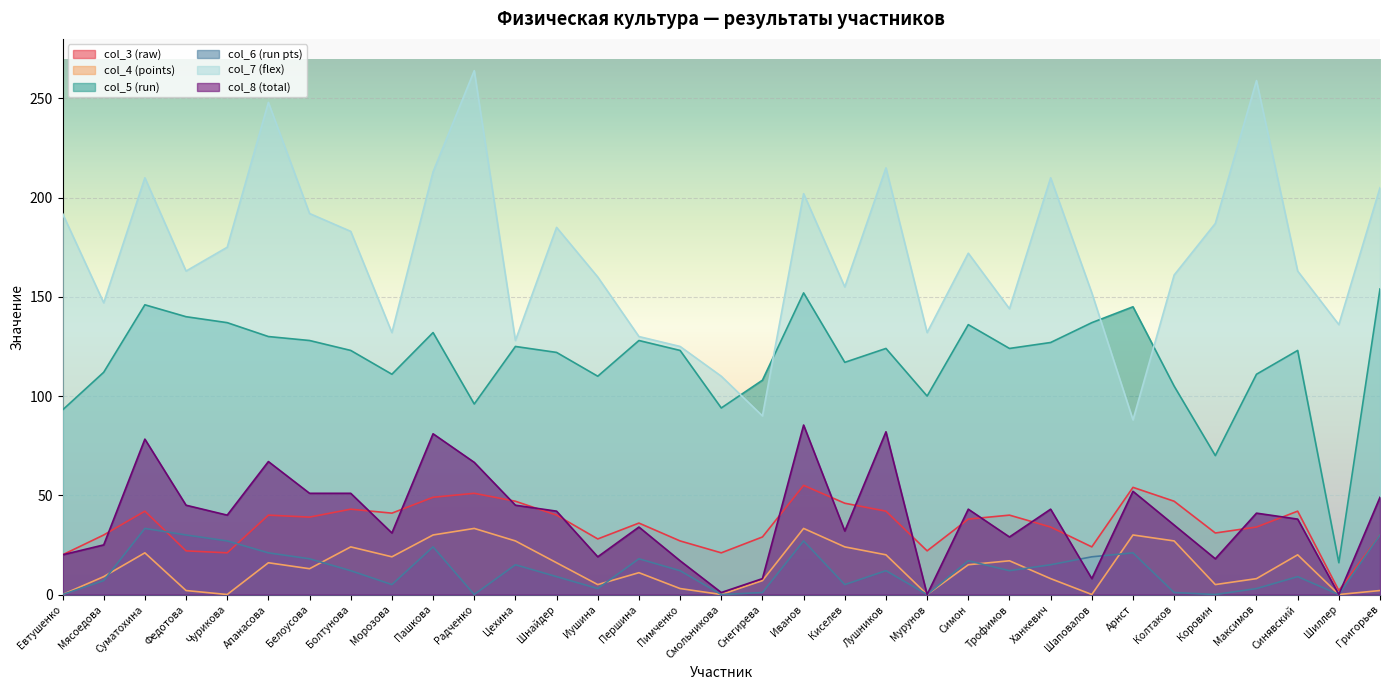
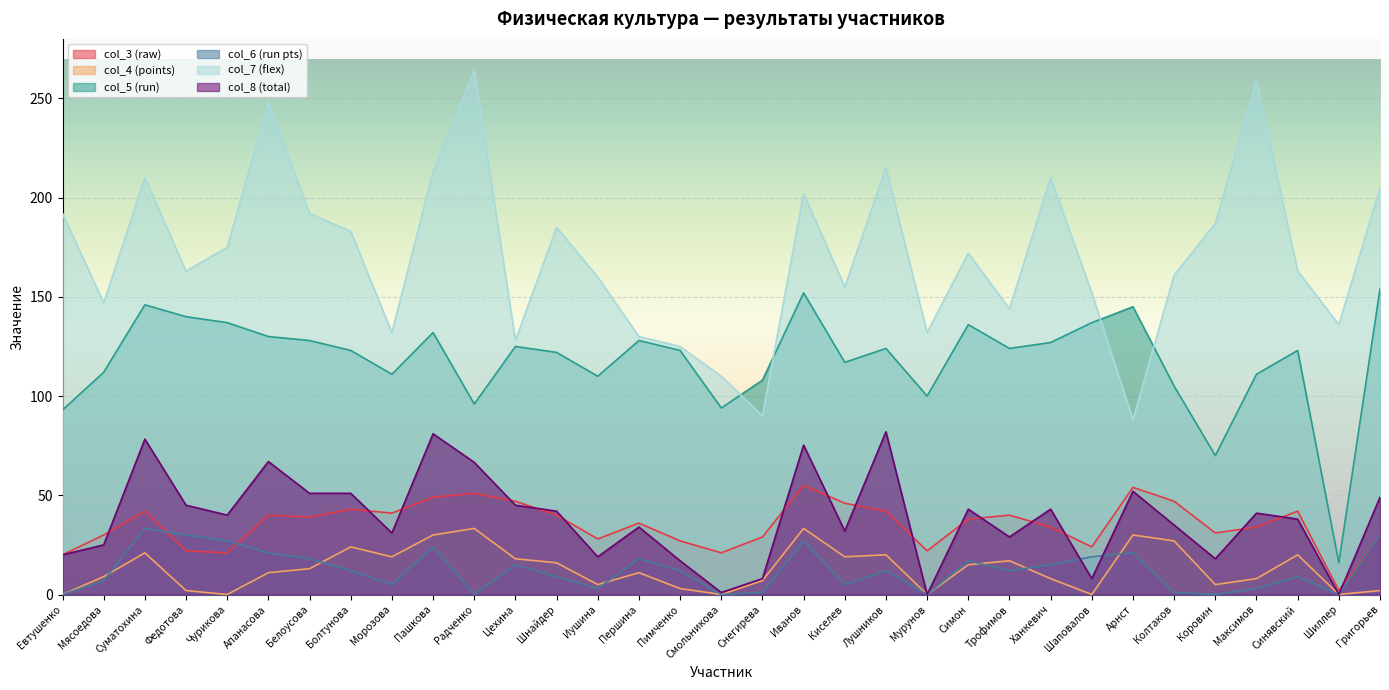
col_4 (points), Апанасова: 16 -> 11
col_4 (points), Цехина: 27 -> 18
col_8 (total), Иванов: 85 -> 75
col_4 (points), Киселев: 24 -> 19
